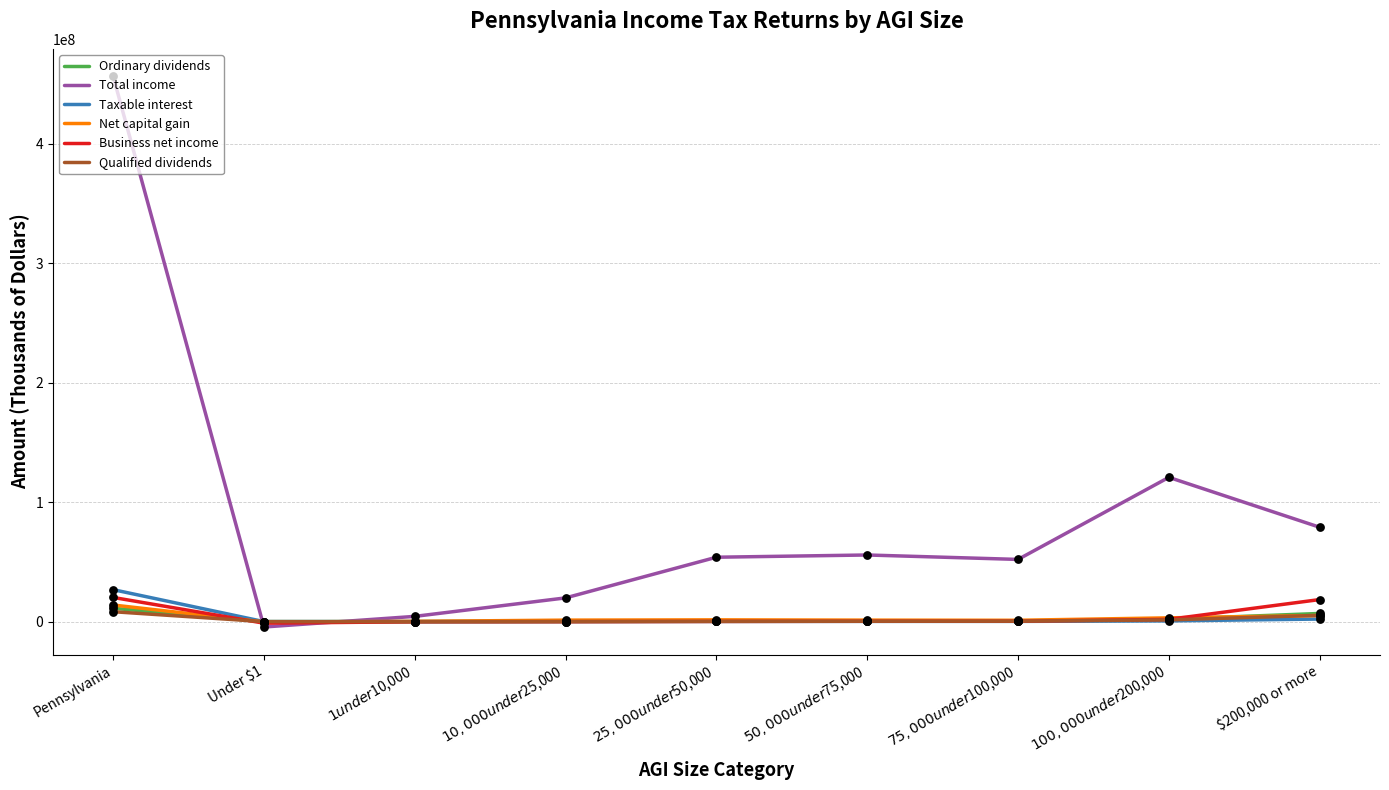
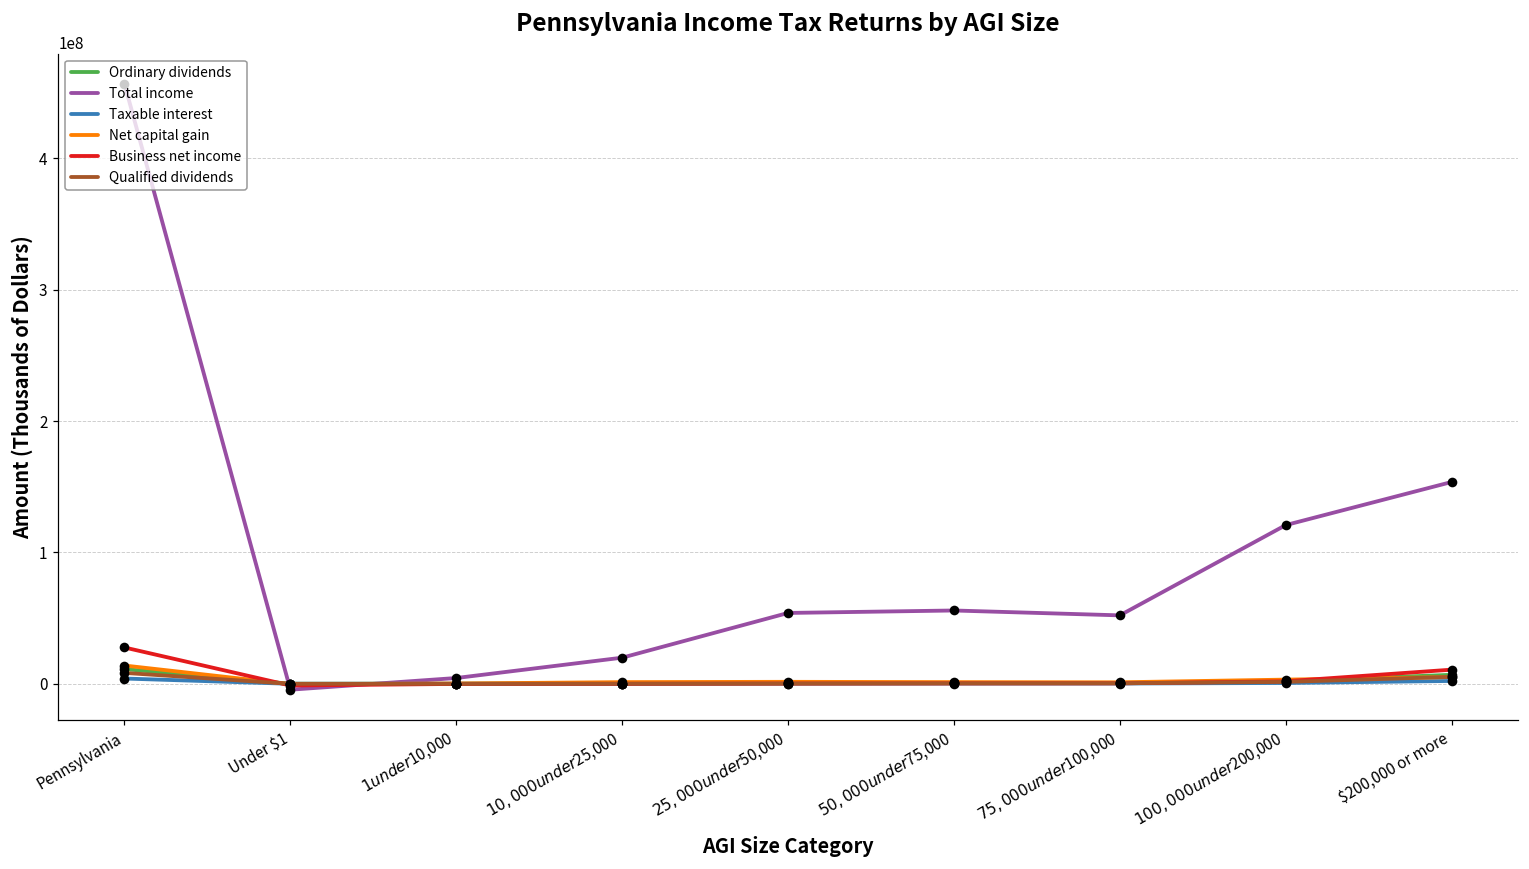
Taxable interest, Pennsylvania: 27000000 -> 4000000
Business net income, Pennsylvania: 20000000 -> 28000000
Total income, $200,000 or more: 79000000 -> 154000000
Business net income, $200,000 or more: 19000000 -> 11000000
